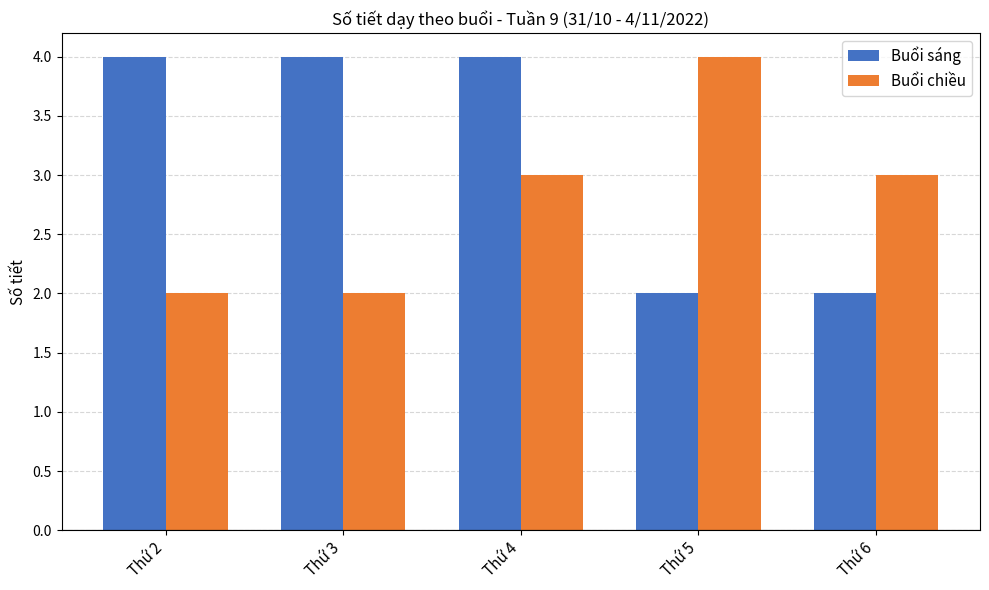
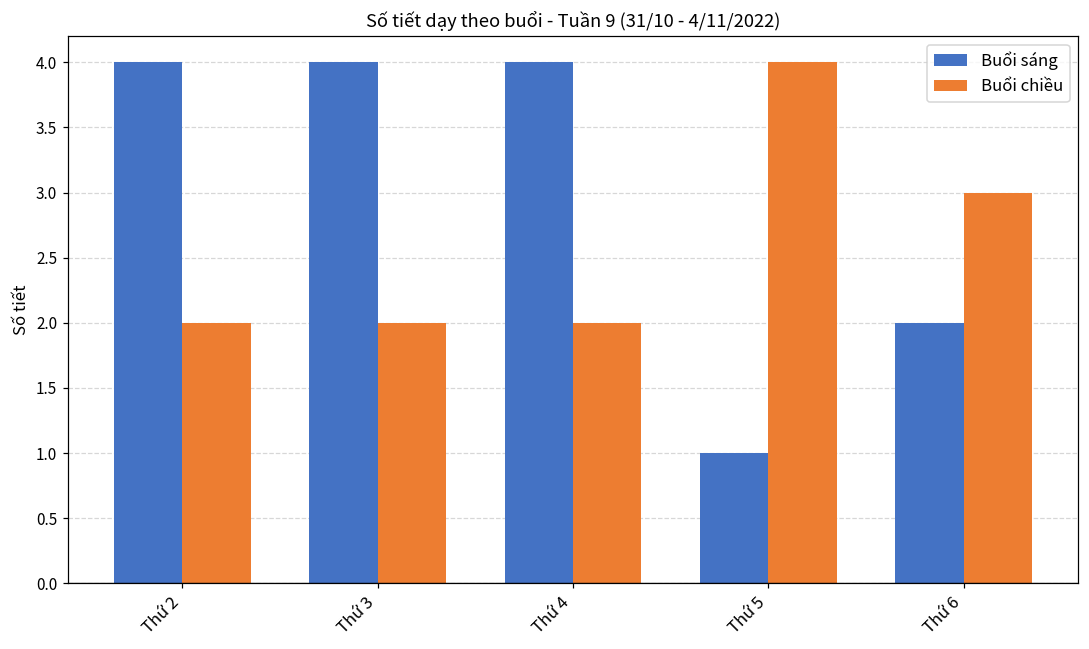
Buổi chiều, Thứ 4: 3 -> 2
Buổi sáng, Thứ 5: 2 -> 1
